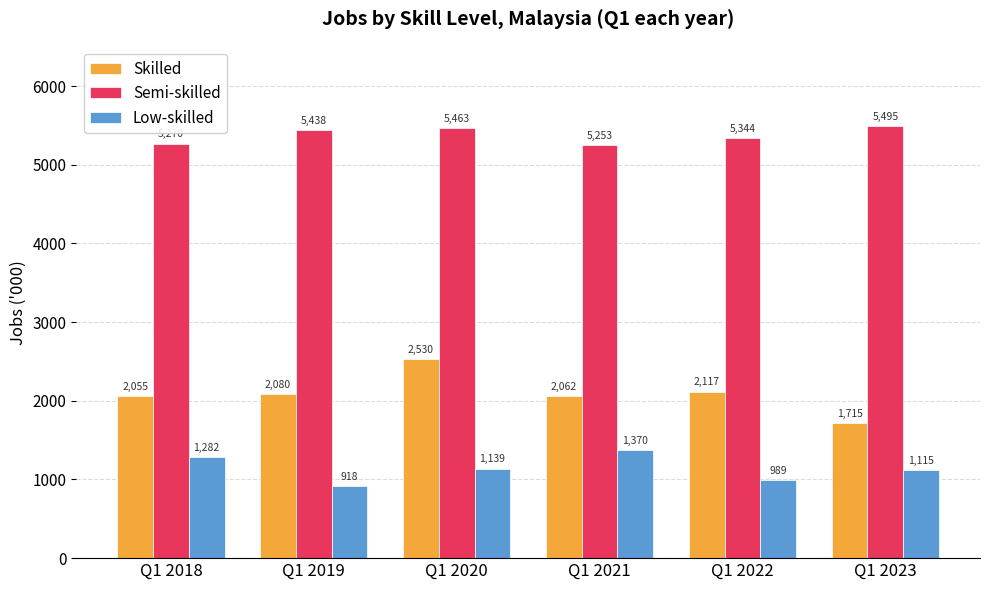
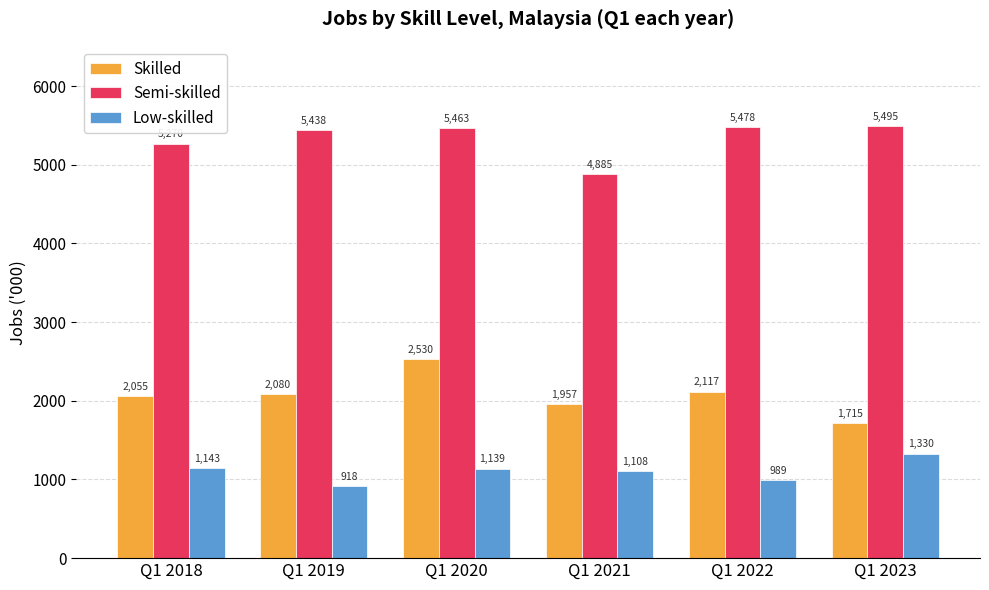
Low-skilled, Q1 2018: 1,282 -> 1,143
Skilled, Q1 2021: 2,062 -> 1,957
Semi-skilled, Q1 2021: 5,253 -> 4,885
Low-skilled, Q1 2021: 1,370 -> 1,108
Semi-skilled, Q1 2022: 5,344 -> 5,478
Low-skilled, Q1 2023: 1,115 -> 1,330
